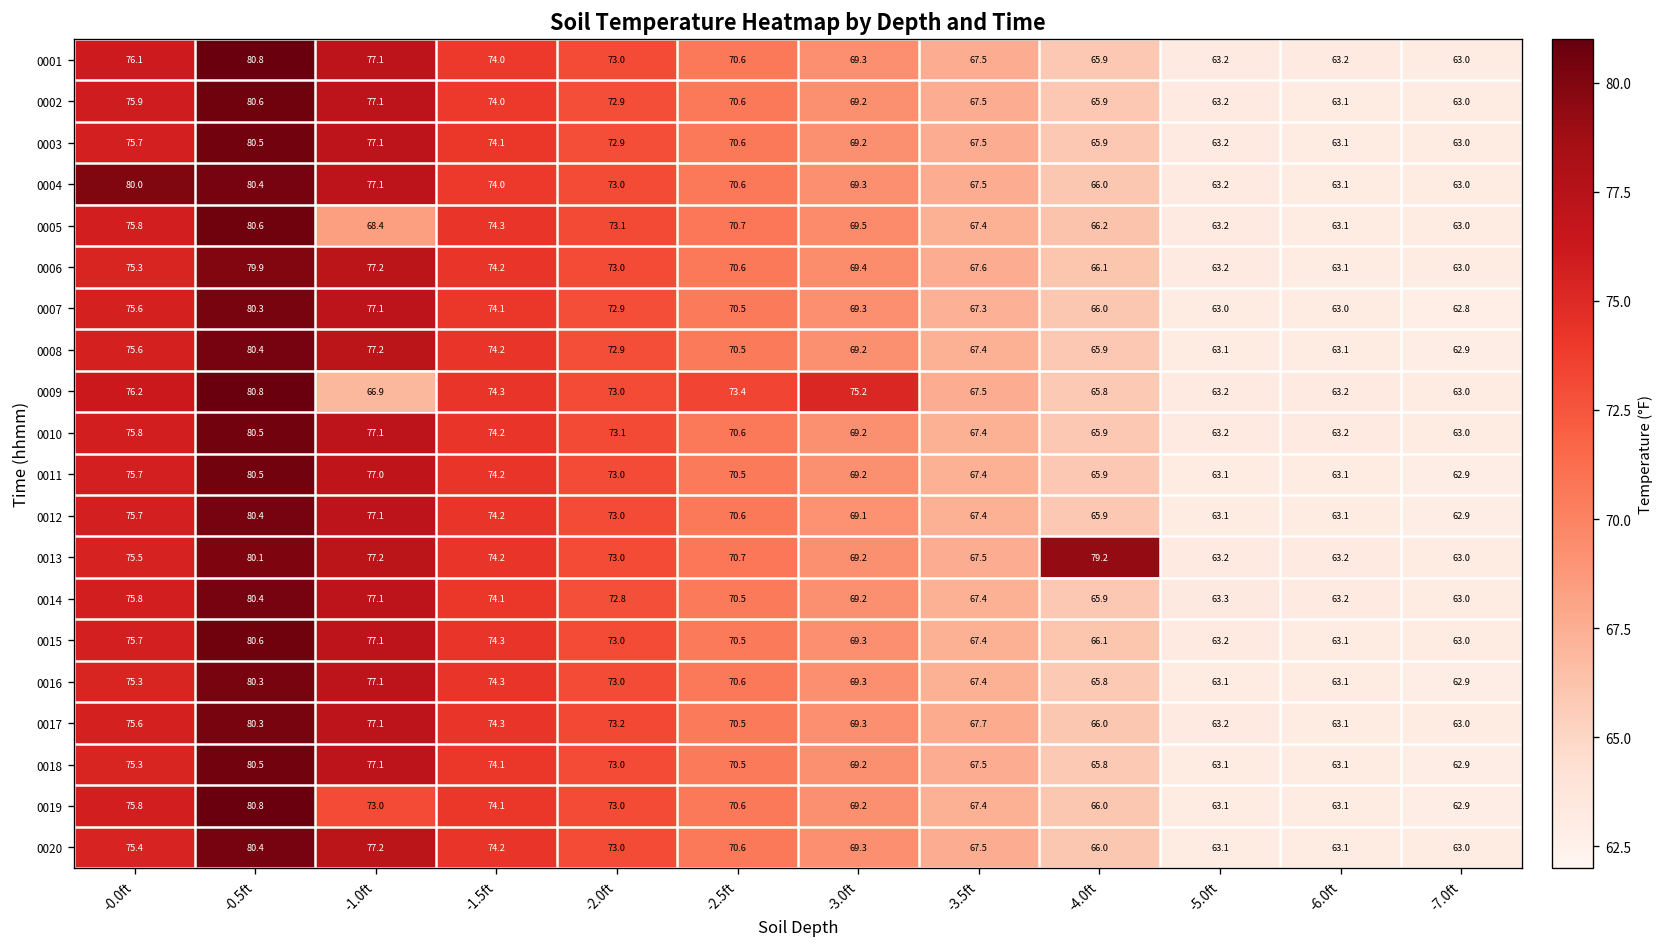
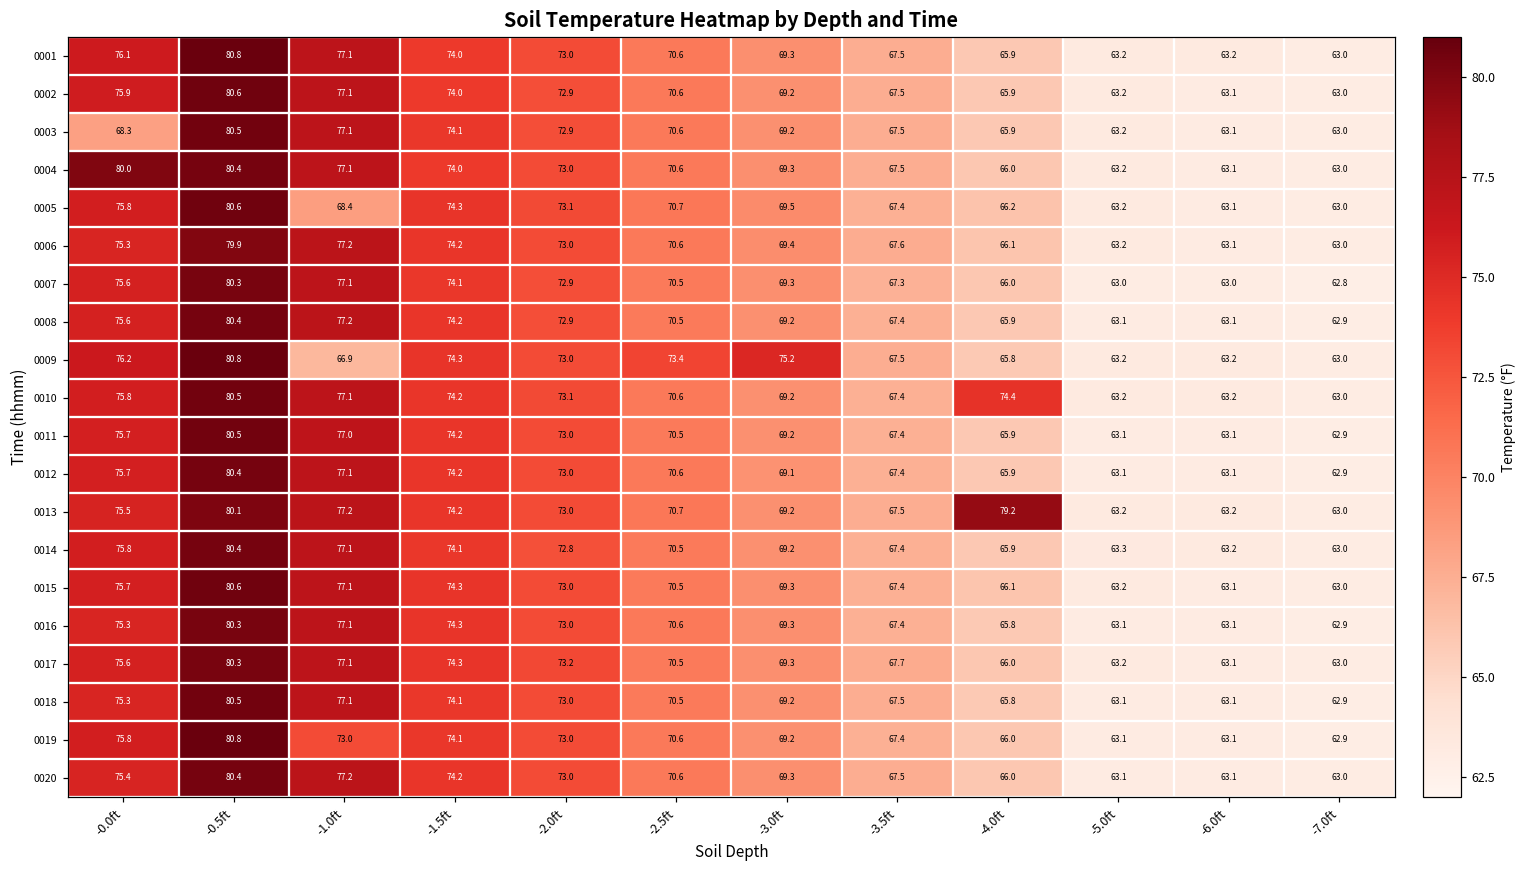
0003, -0.0ft: 75.7 -> 68.3
0010, -4.0ft: 65.9 -> 74.4
